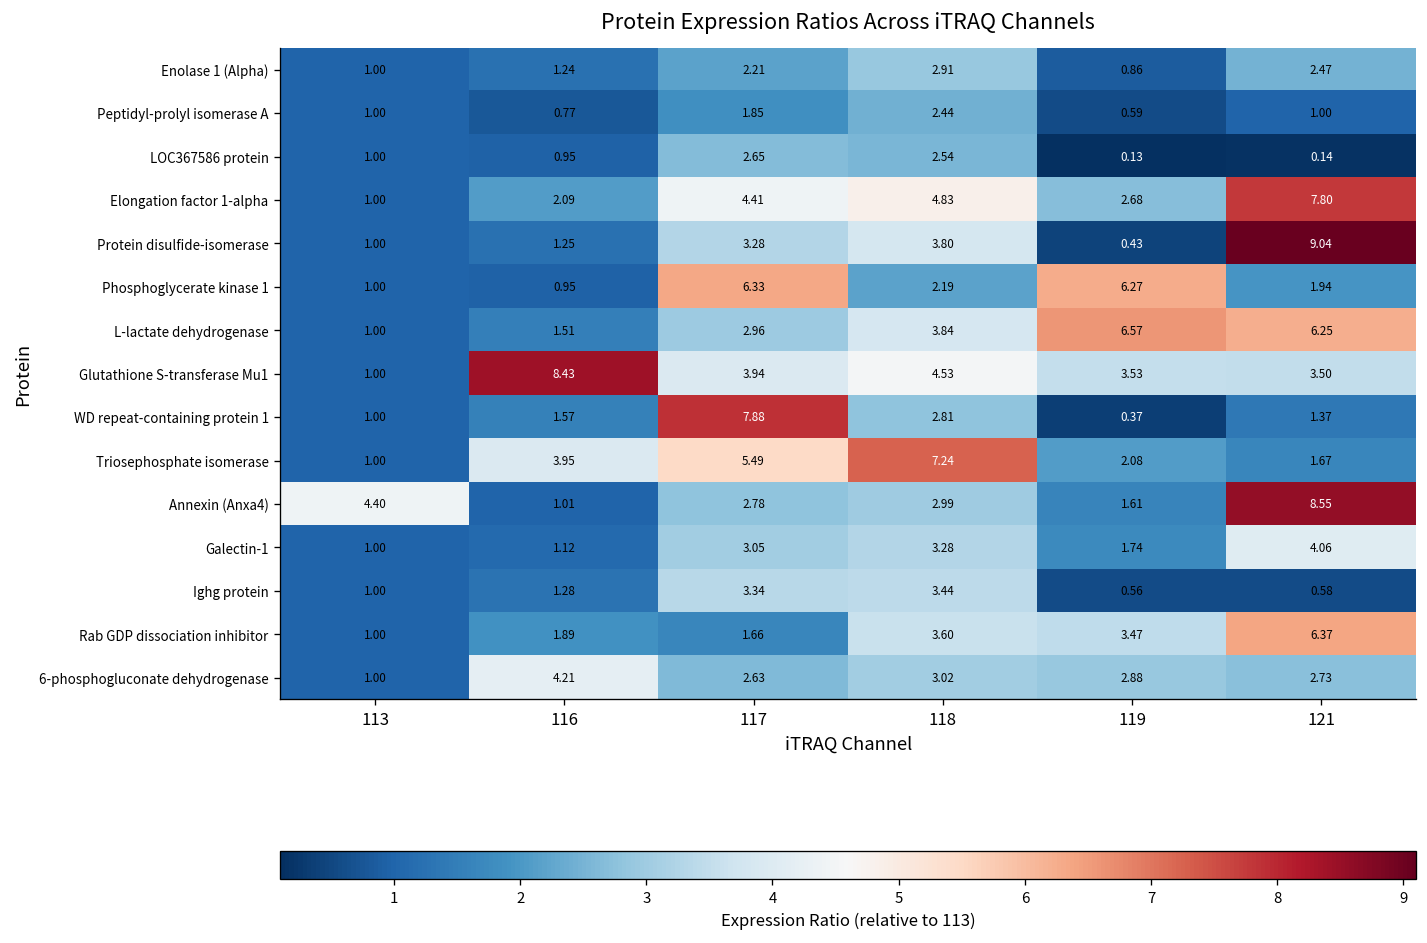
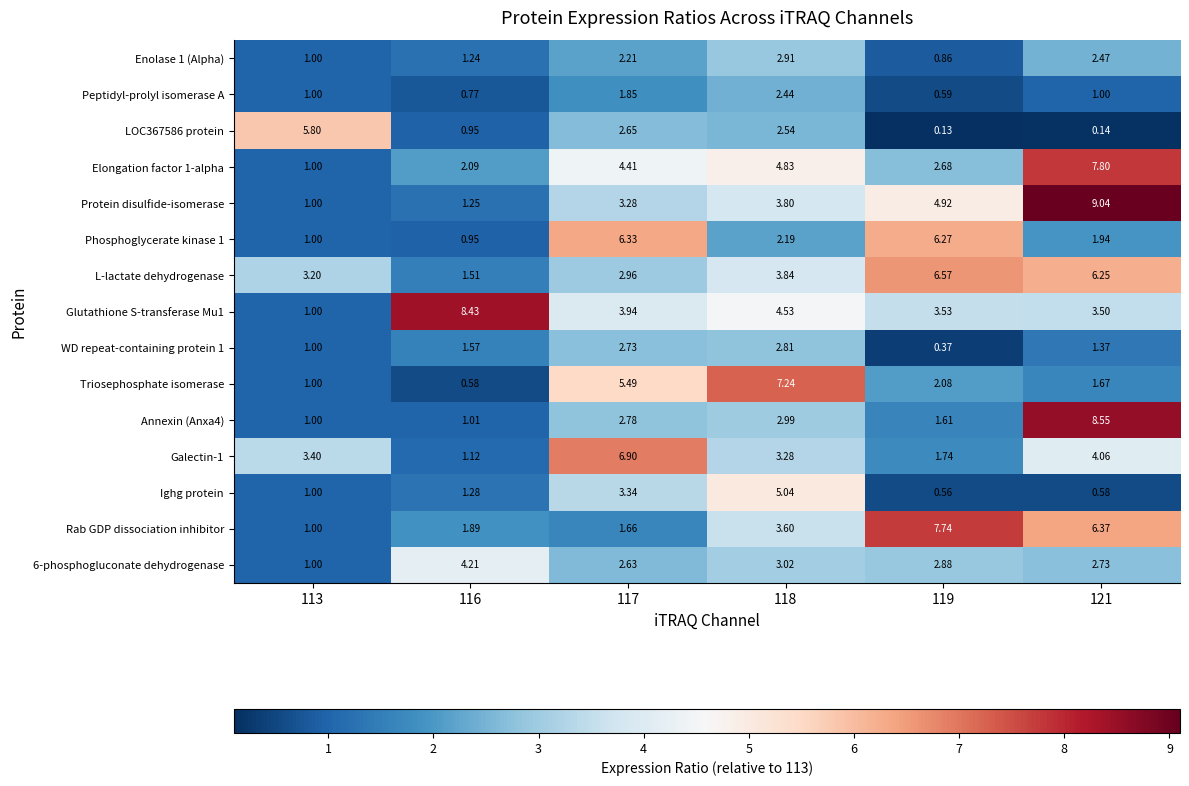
LOC367586 protein, 113: 1.00 -> 5.80
Protein disulfide-isomerase, 119: 0.43 -> 4.92
L-lactate dehydrogenase, 113: 1.00 -> 3.20
WD repeat-containing protein 1, 117: 7.88 -> 2.73
Triosephosphate isomerase, 116: 3.95 -> 0.58
Annexin (Anxa4), 113: 4.40 -> 1.00
Galectin-1, 113: 1.00 -> 3.40
Galectin-1, 117: 3.05 -> 6.90
Ighg protein, 118: 3.44 -> 5.04
Rab GDP dissociation inhibitor, 119: 3.47 -> 7.74
